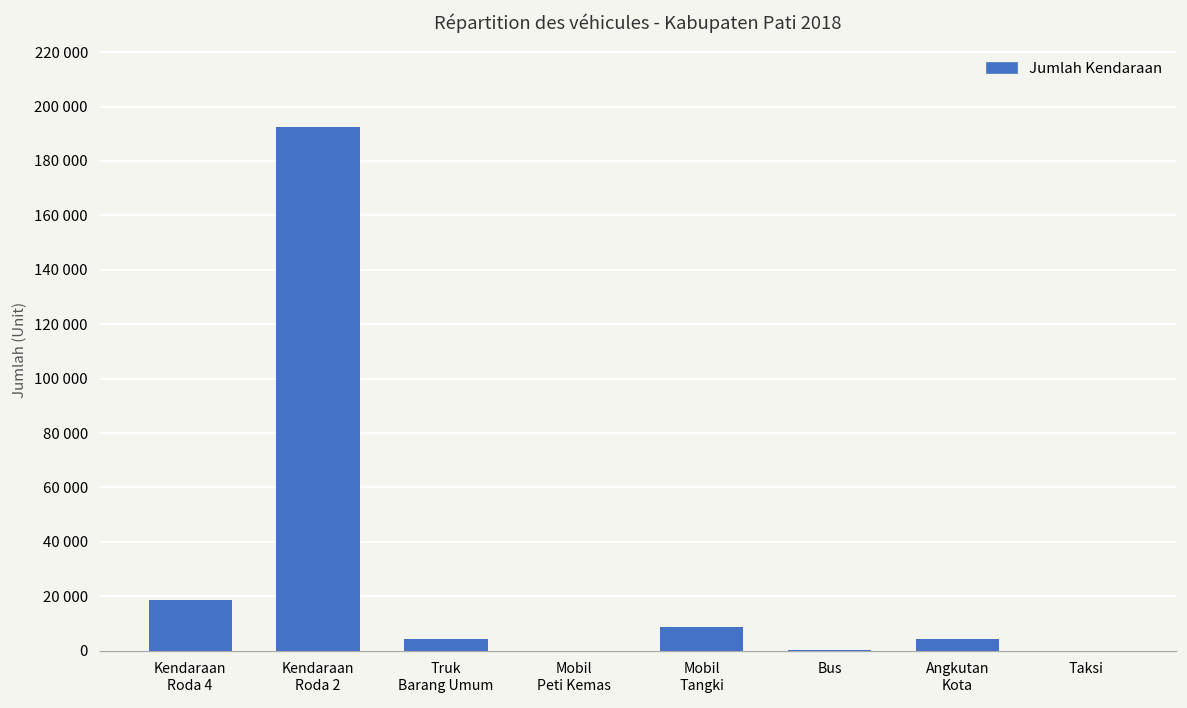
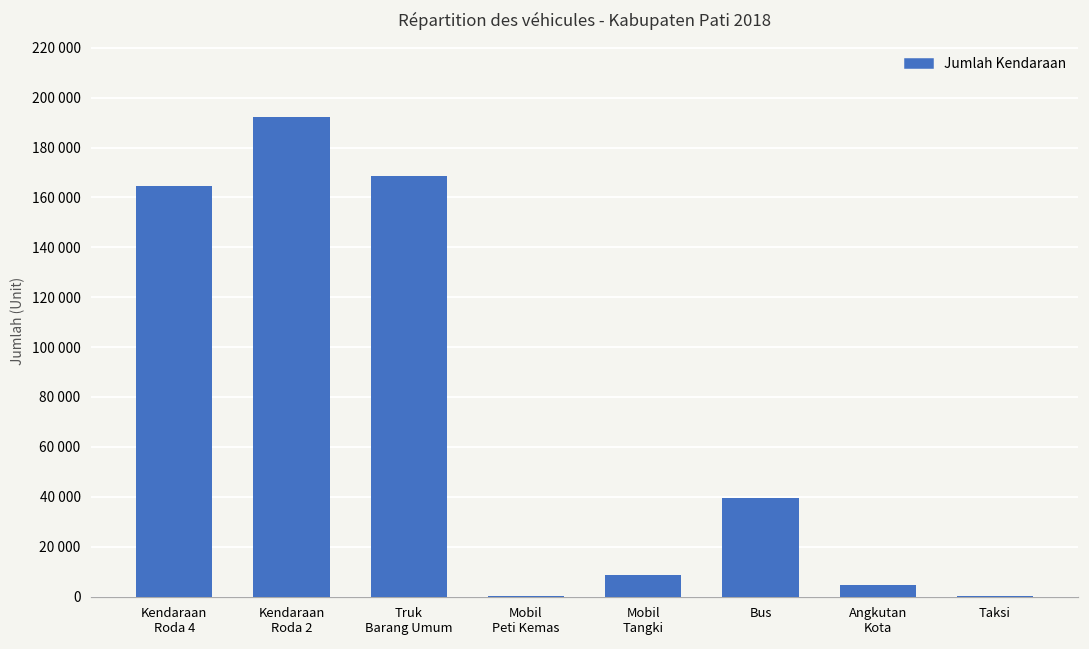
Kendaraan Roda 4: 19000 -> 164000
Truk Barang Umum: 4000 -> 168000
Bus: 0 -> 40000
